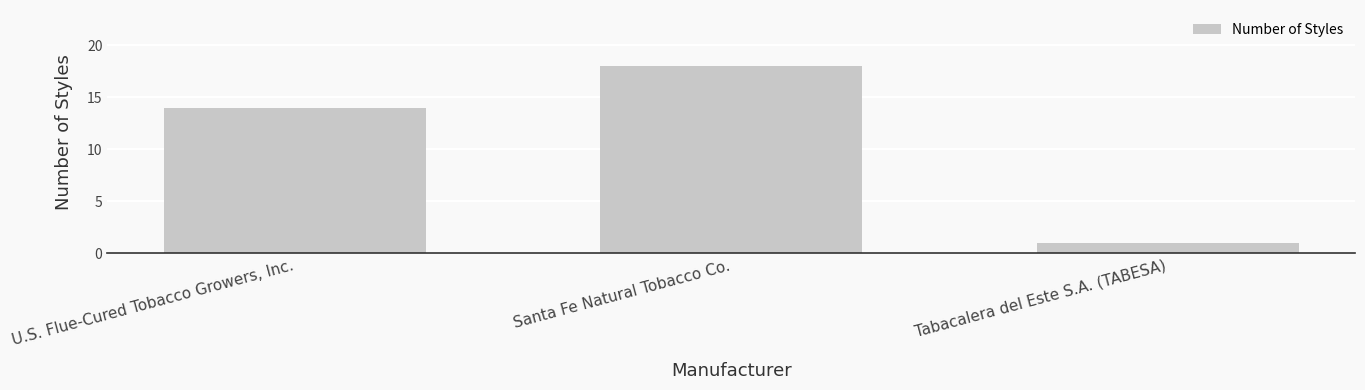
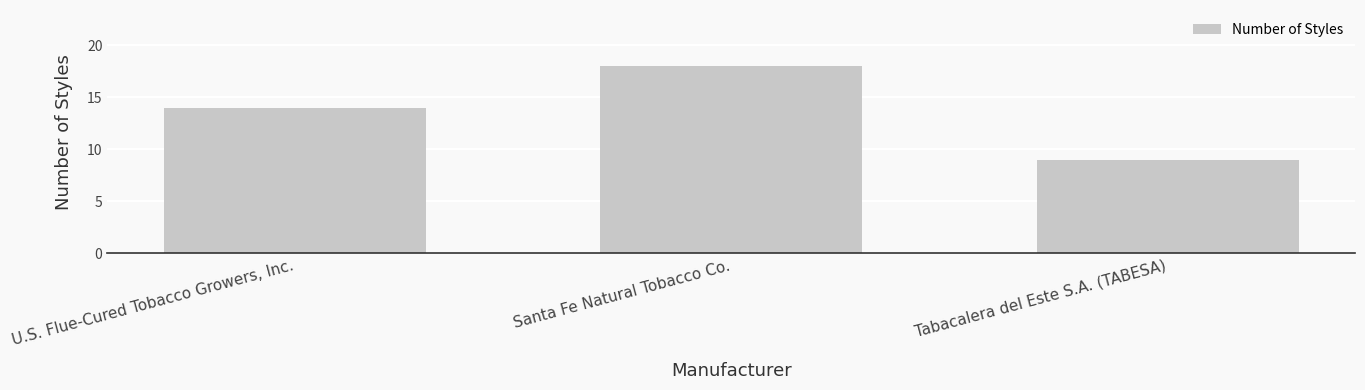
Tabacalera del Este S.A. (TABESA): 1 -> 9
